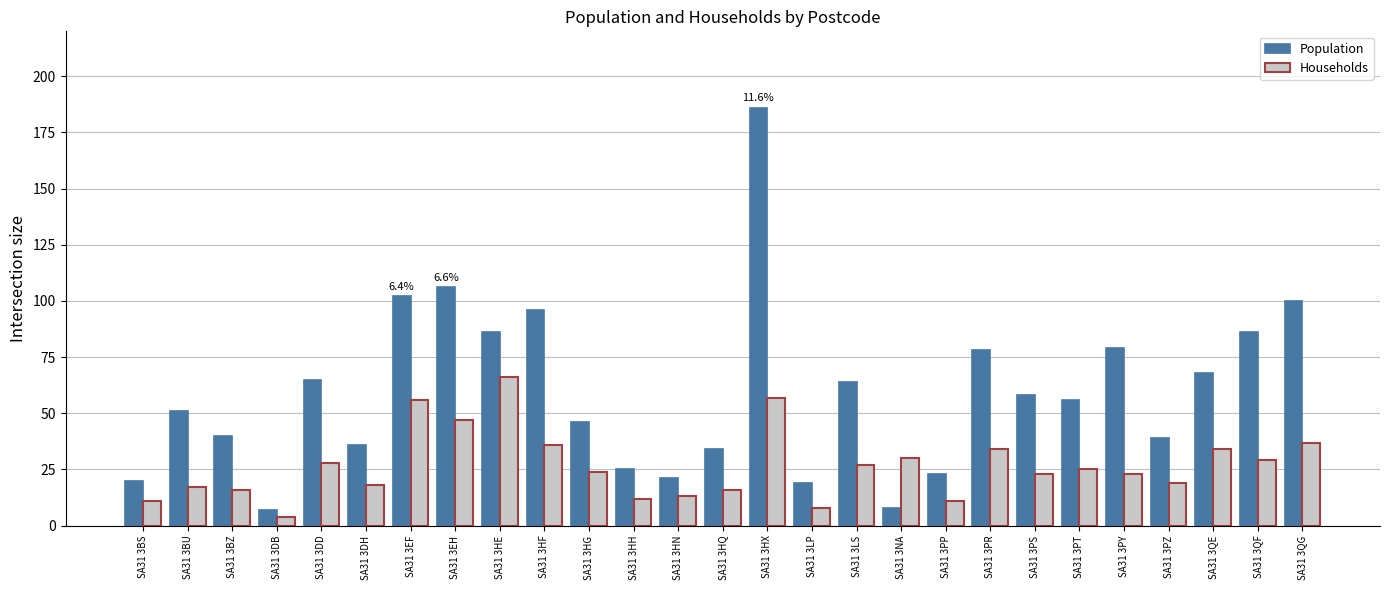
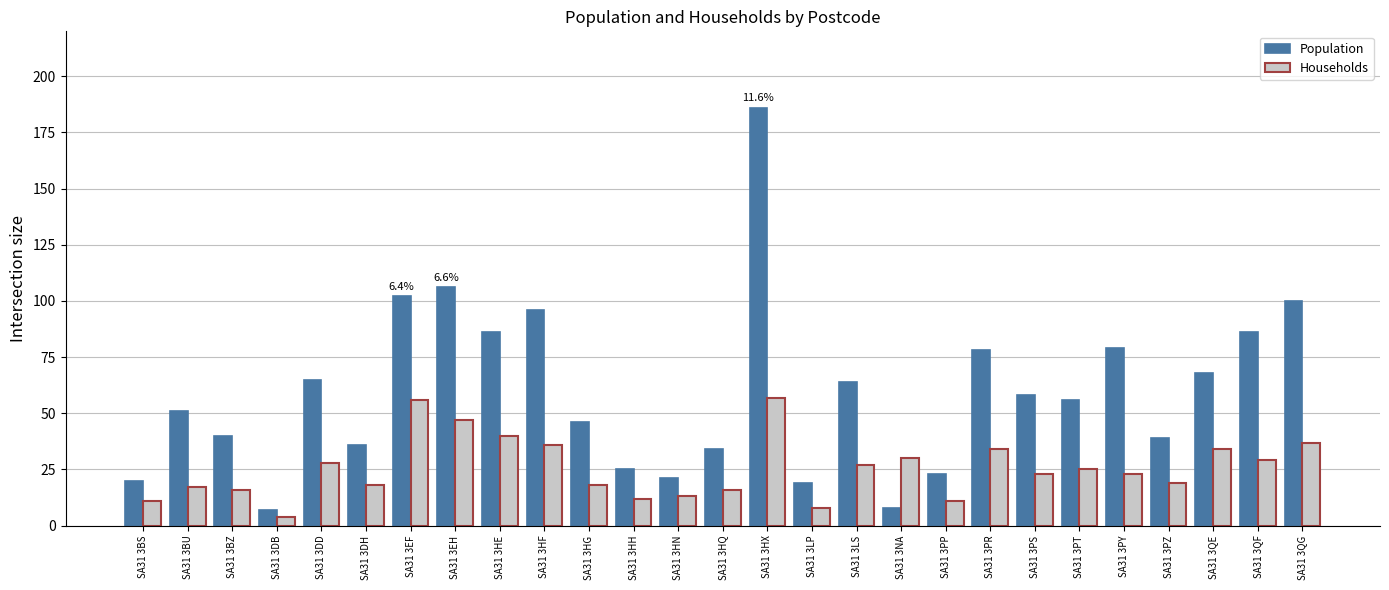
Households, SA31 3HE: 66 -> 40
Households, SA31 3HG: 24 -> 18
